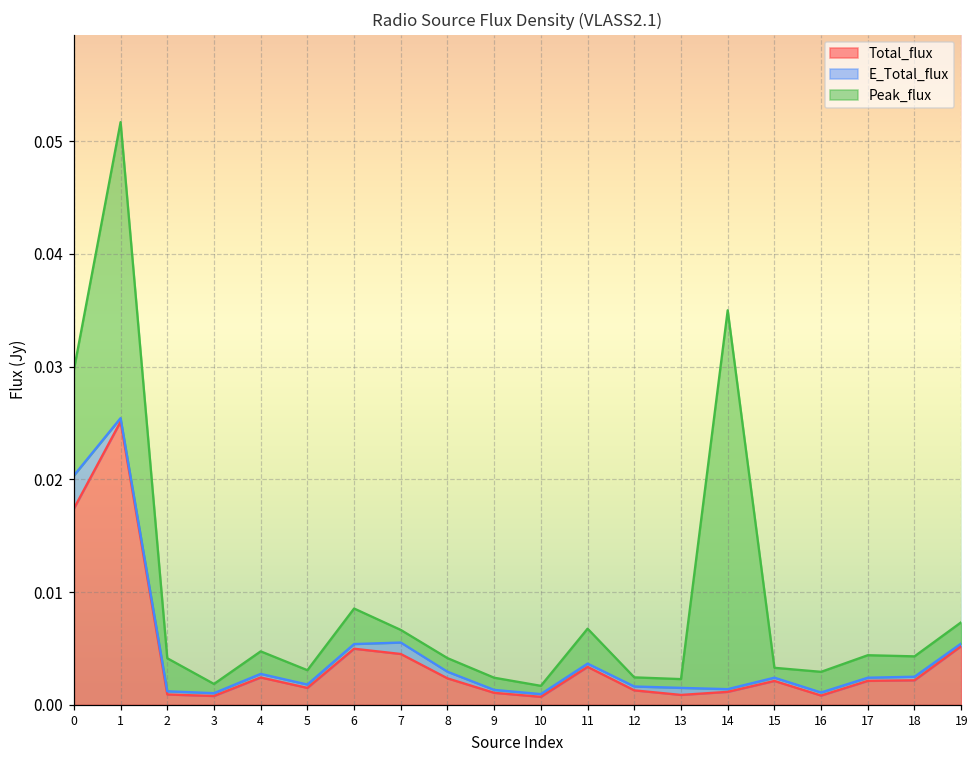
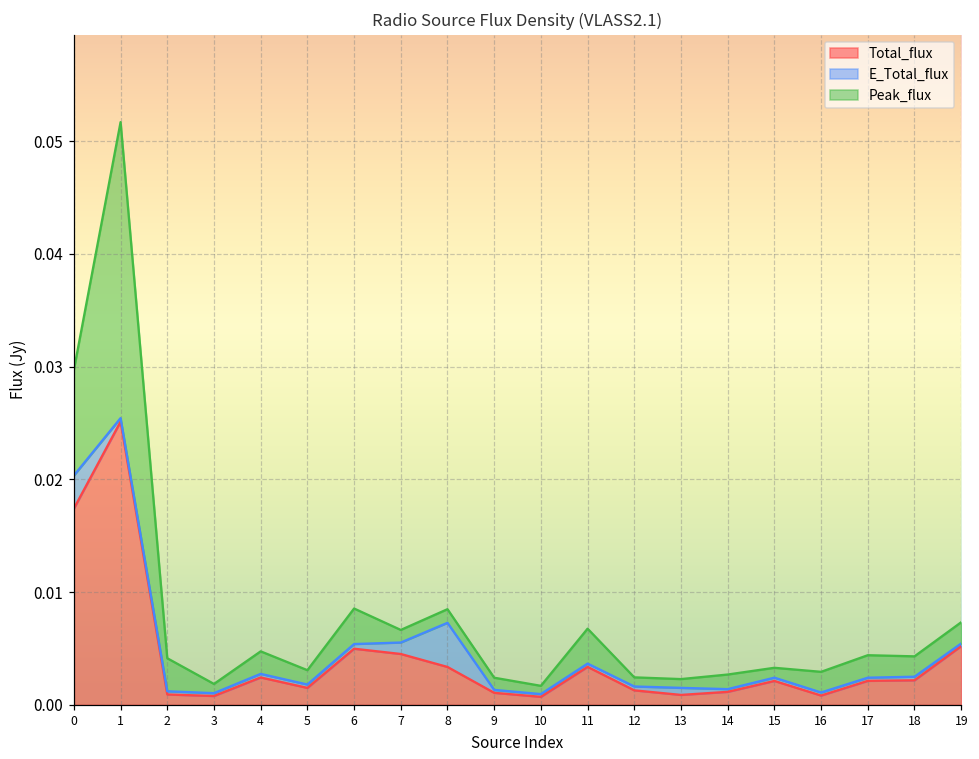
Total_flux, 8: 0.0023 -> 0.0034
E_Total_flux, 8: 0.0006 -> 0.0039
Peak_flux, 14: 0.0336 -> 0.0013
